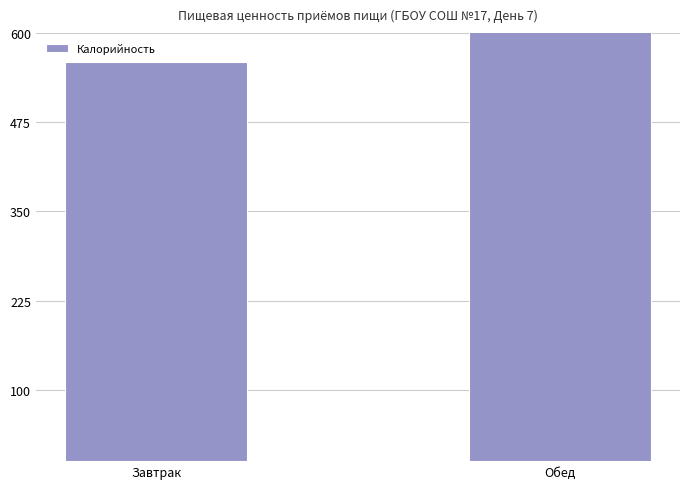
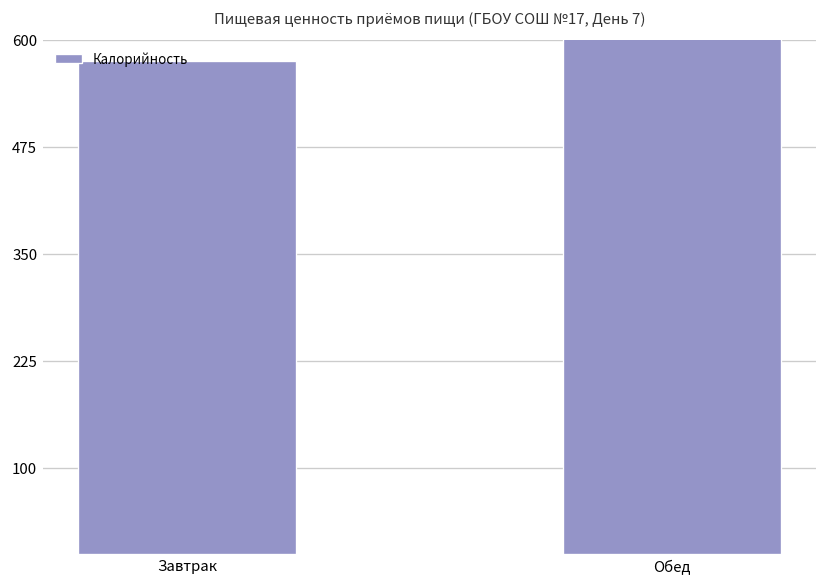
Завтрак: 560 -> 580
